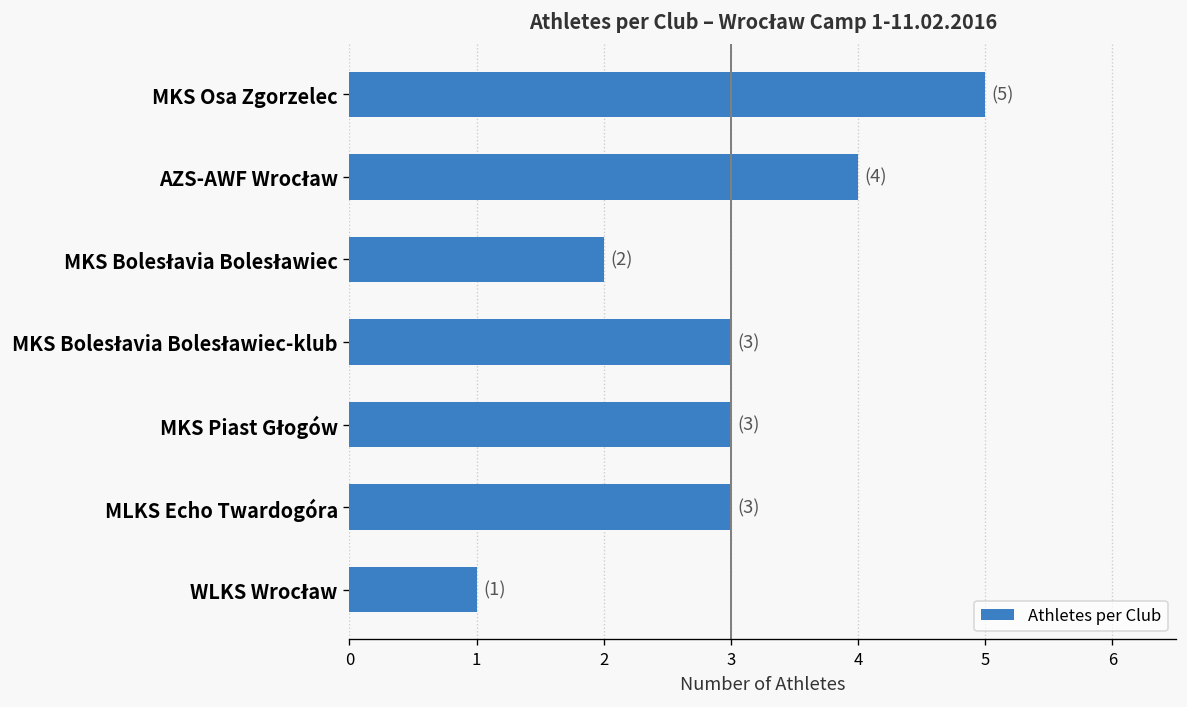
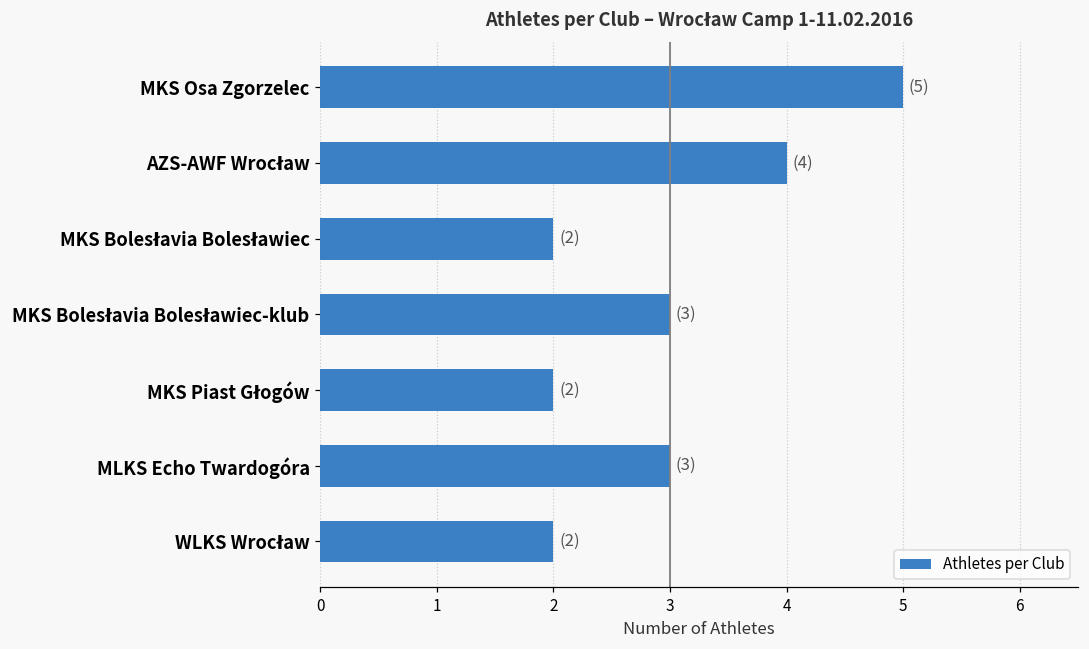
MKS Piast Głogów: (3) -> (2)
WLKS Wrocław: (1) -> (2)
